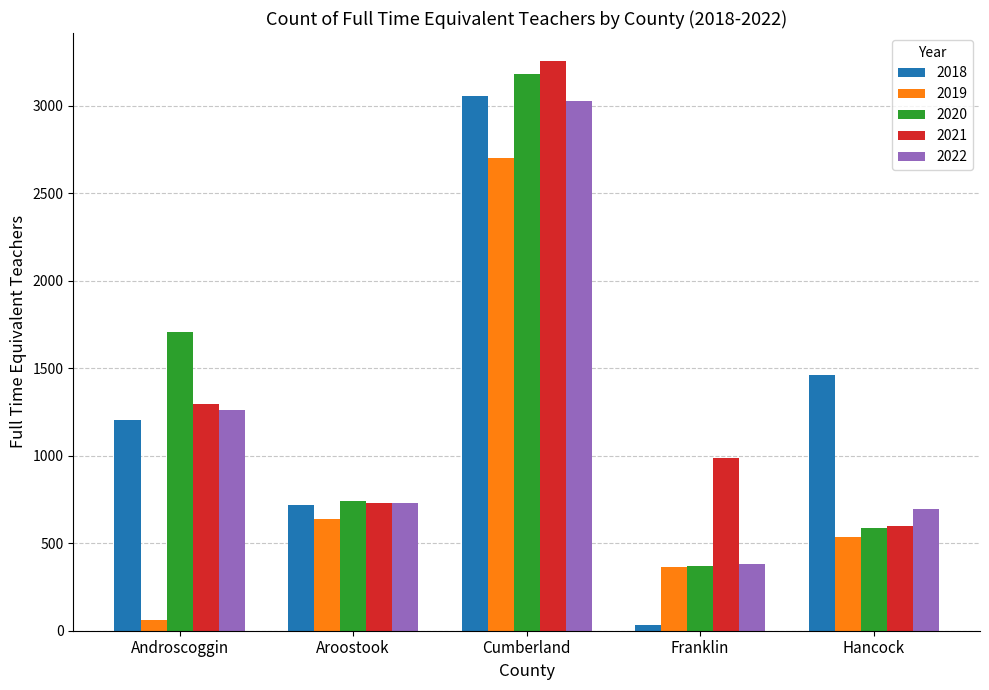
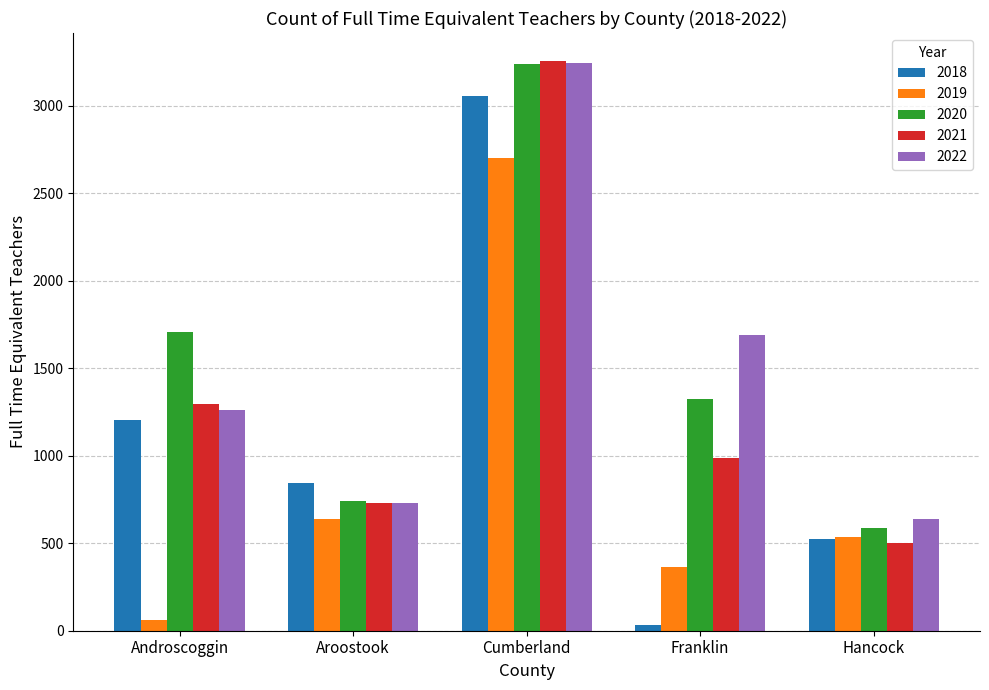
2018, Aroostook: 720 -> 840
2020, Cumberland: 3180 -> 3240
2022, Cumberland: 3030 -> 3250
2020, Franklin: 370 -> 1330
2022, Franklin: 380 -> 1690
2018, Hancock: 1460 -> 530
2021, Hancock: 600 -> 500
2022, Hancock: 700 -> 640
